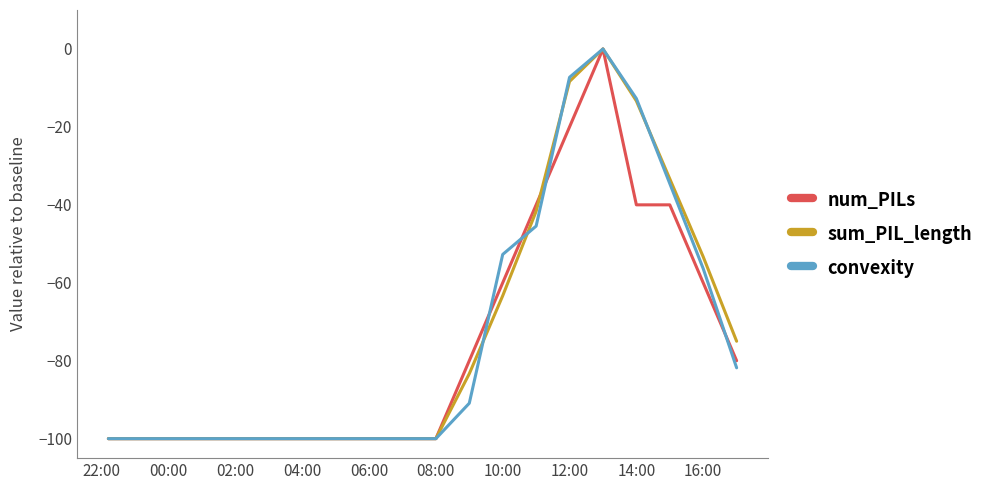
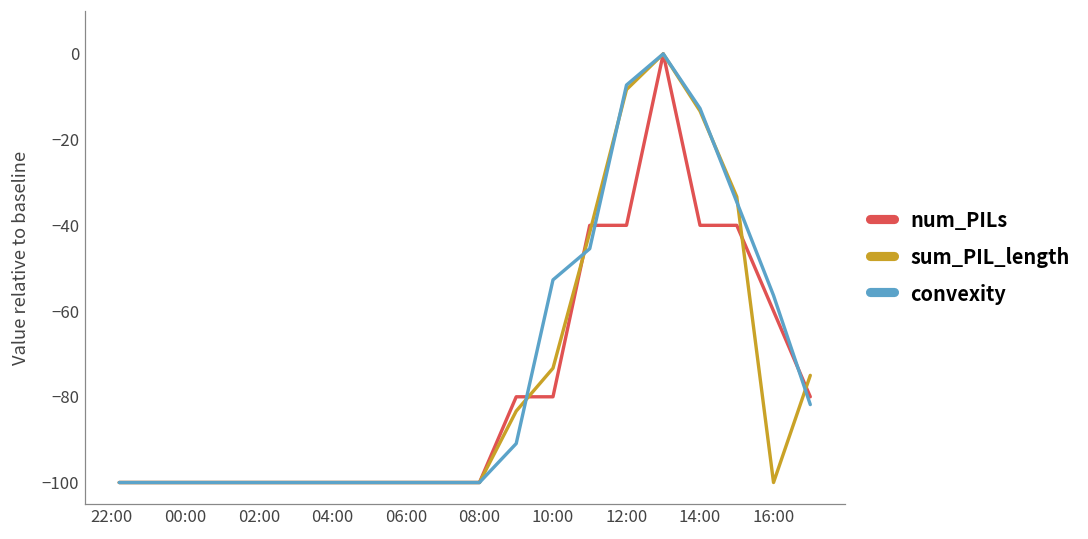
num_PILs, 10:00: -60 -> -80
sum_PIL_length, 10:00: -63 -> -73
num_PILs, 12:00: -20 -> -40
sum_PIL_length, 16:00: -53 -> -100
